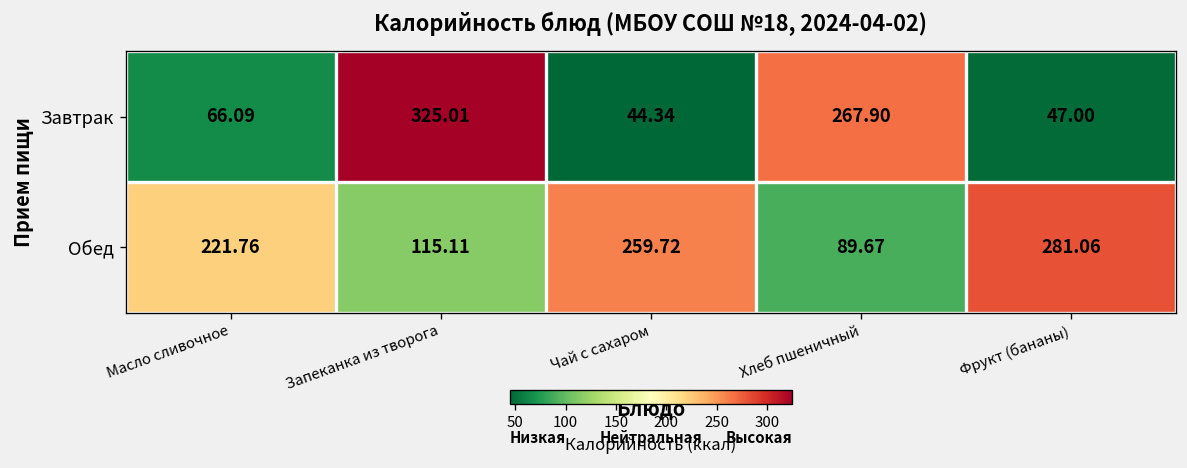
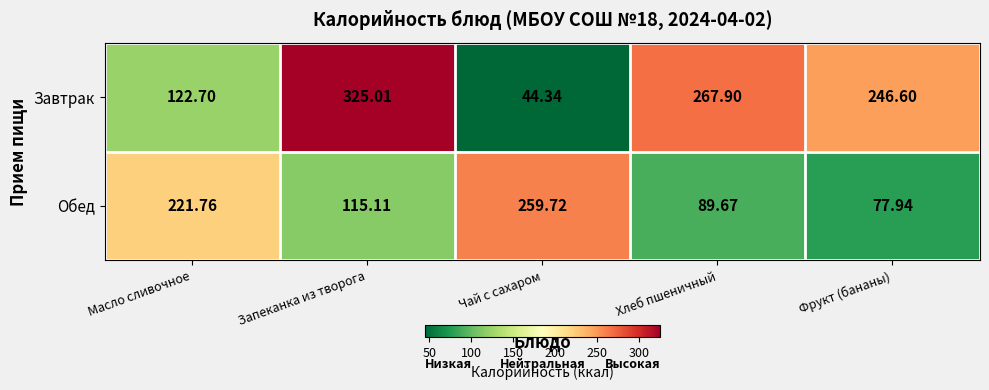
Завтрак, Масло сливочное: 66.09 -> 122.70
Завтрак, Фрукт (бананы): 47.00 -> 246.60
Обед, Фрукт (бананы): 281.06 -> 77.94
